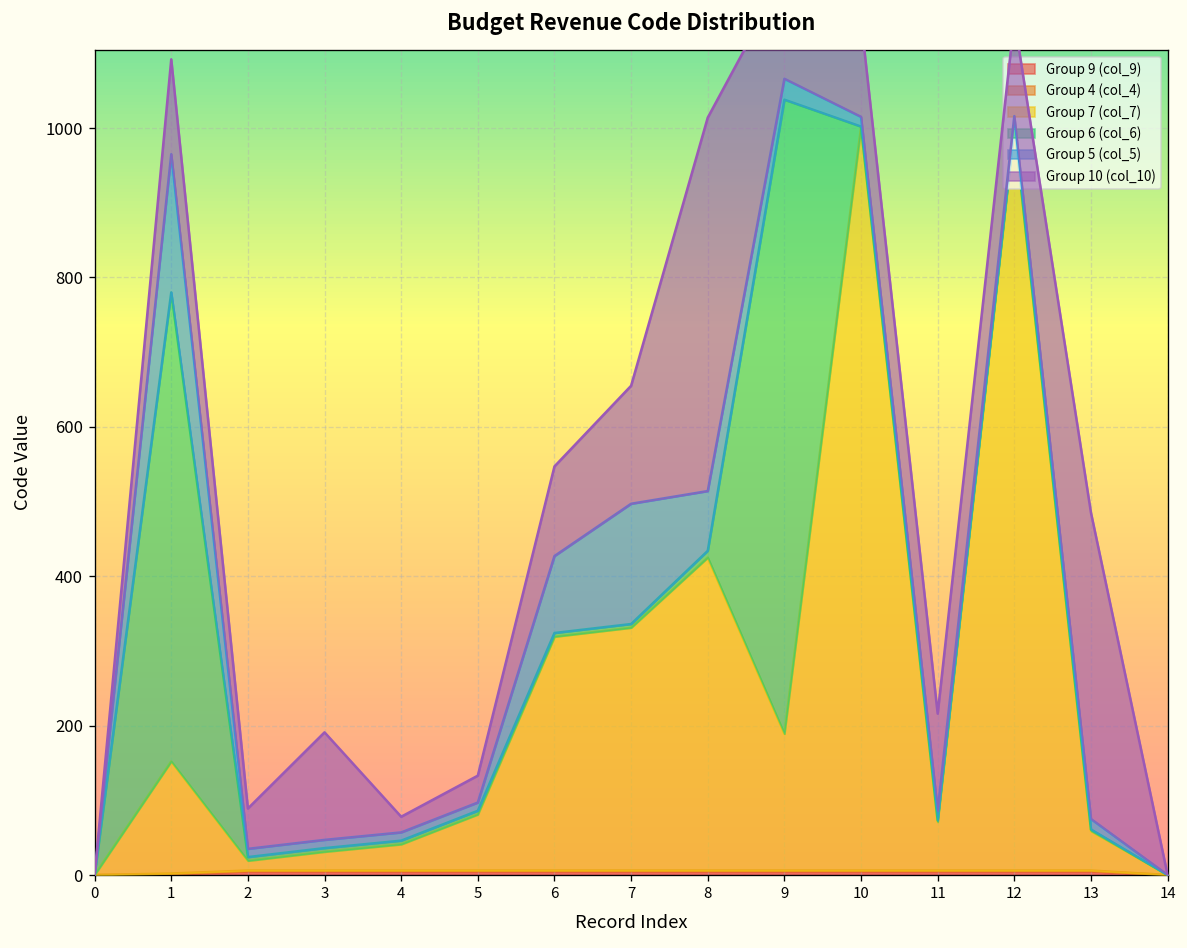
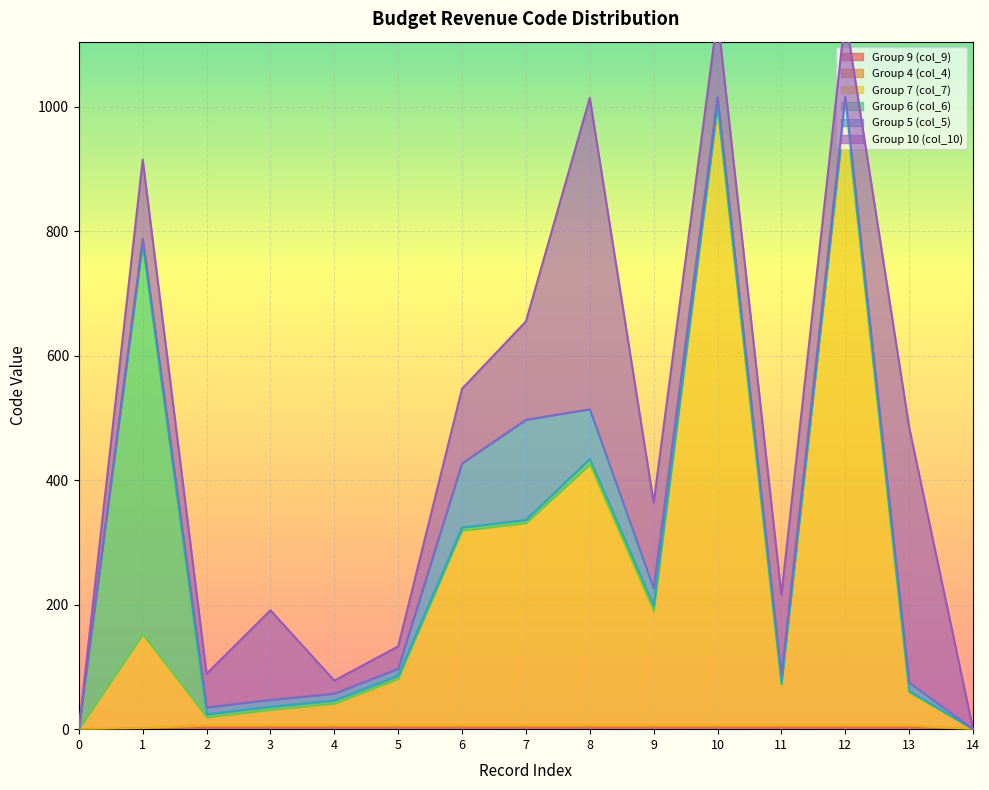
Group 5 (col_5), 1: 190 -> 10
Group 6 (col_6), 9: 850 -> 10
